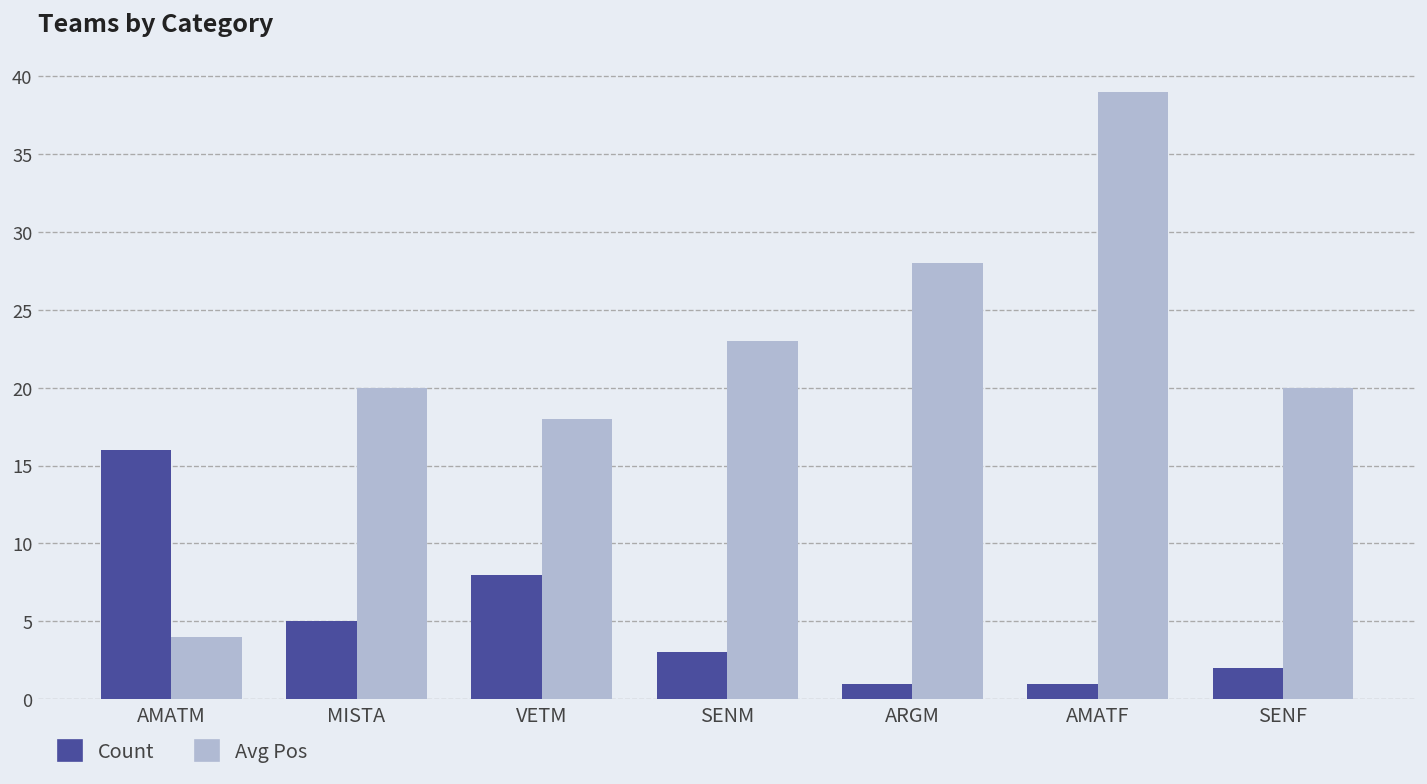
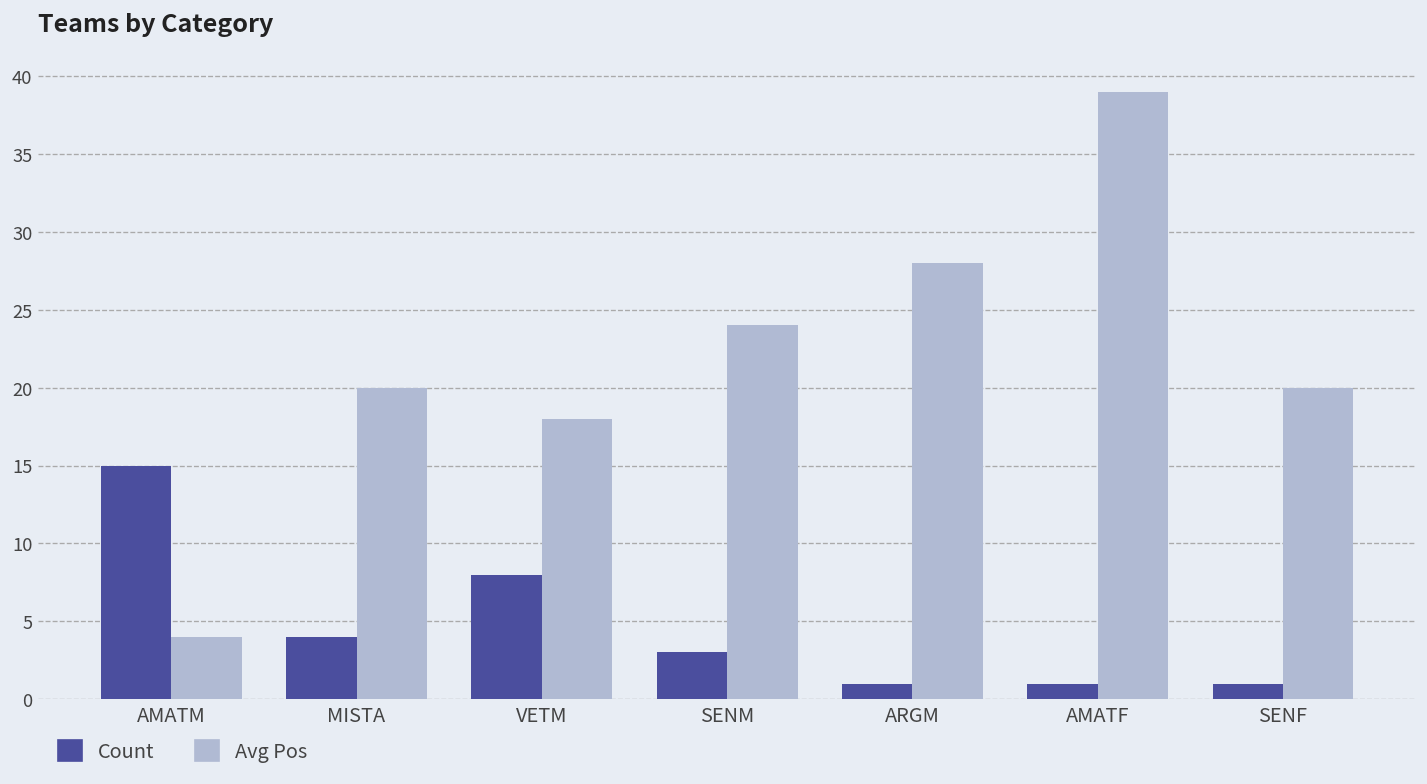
Count, AMATM: 16 -> 15
Count, MISTA: 5 -> 4
Avg Pos, SENM: 23 -> 24
Count, SENF: 2 -> 1
